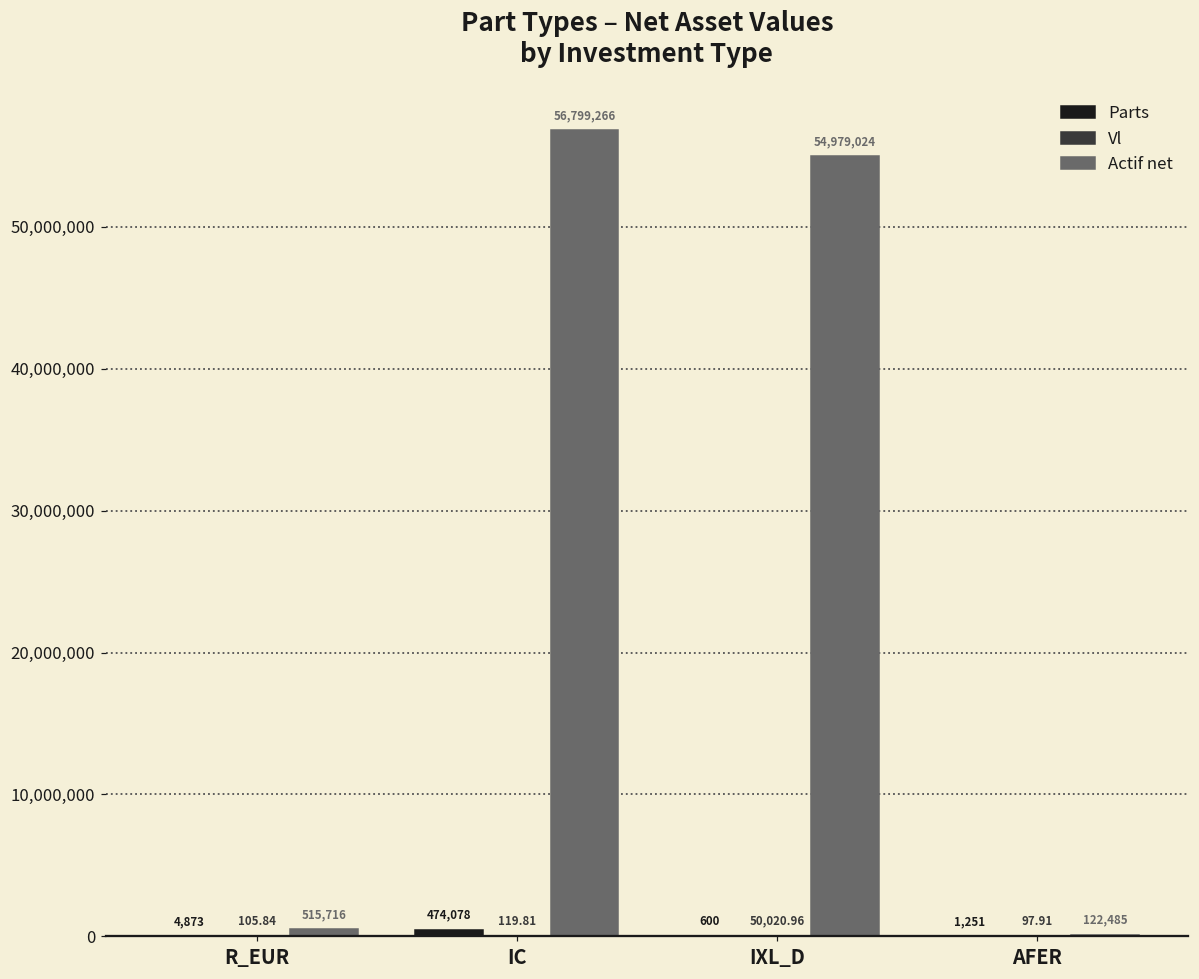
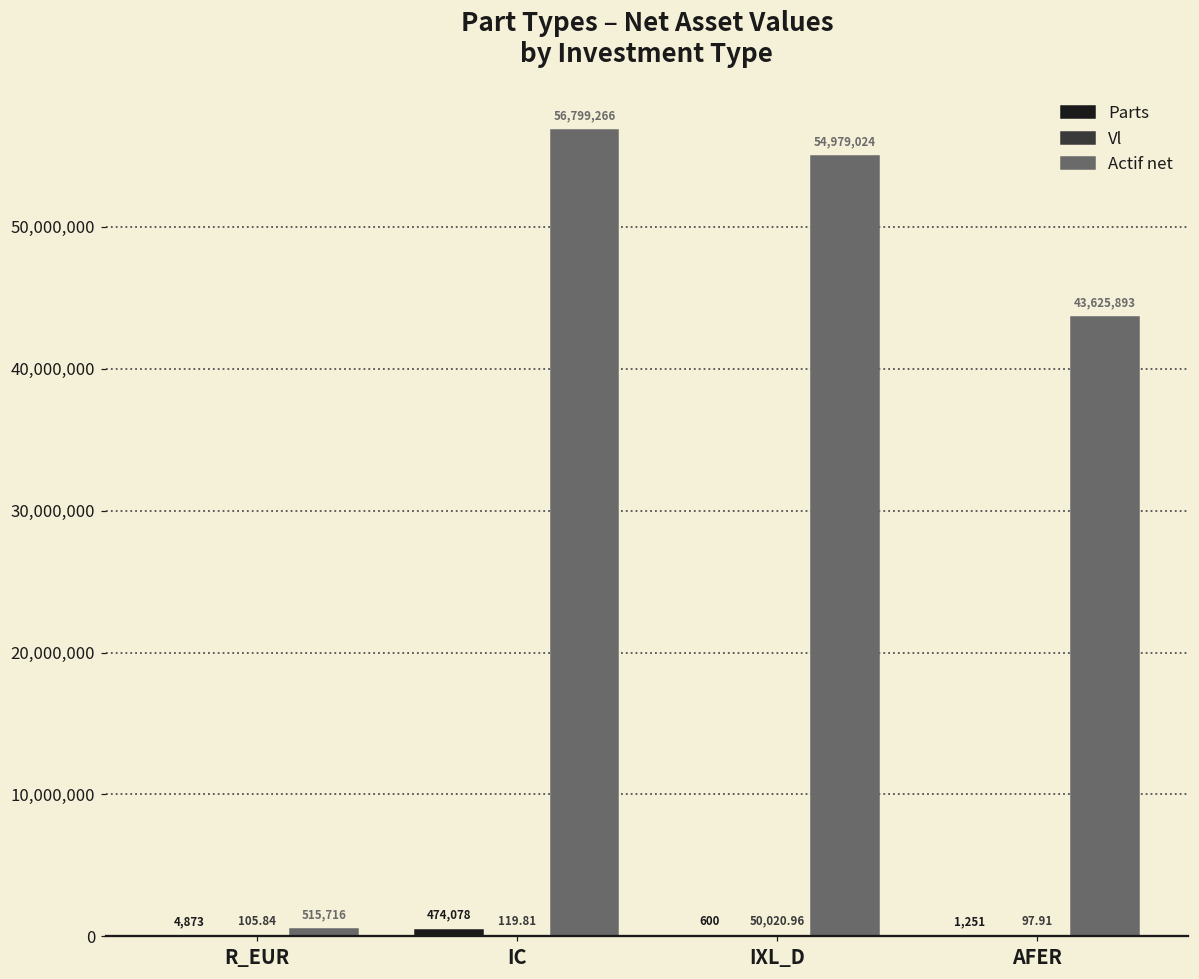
Actif net, AFER: 122,485 -> 43,625,893
